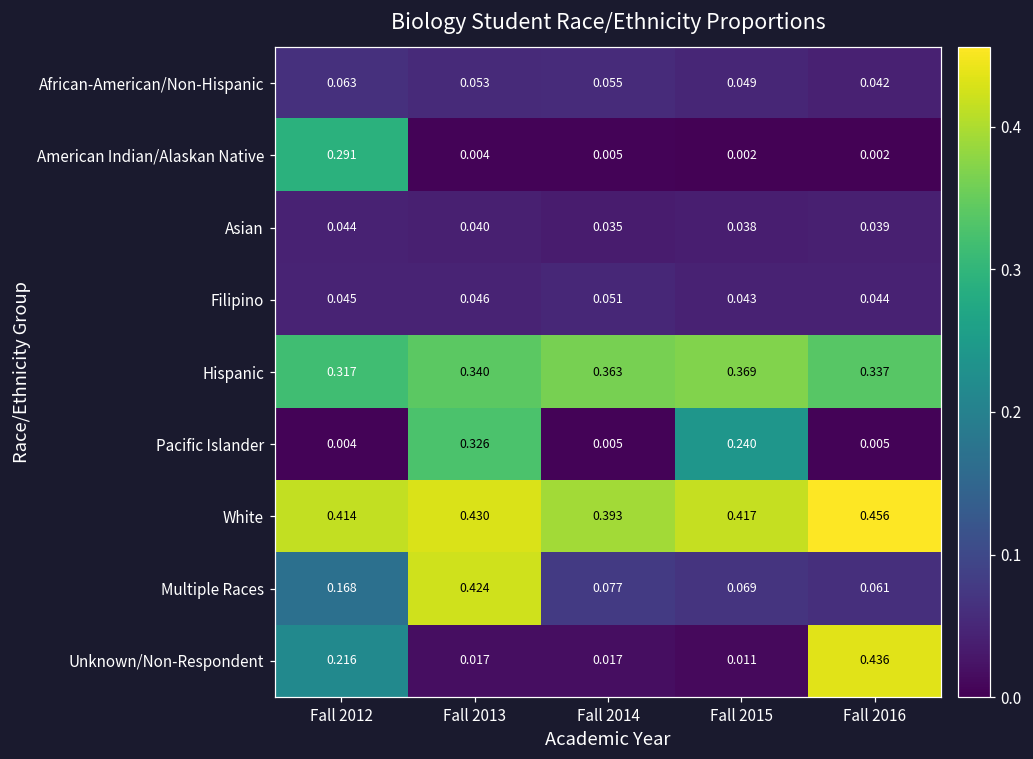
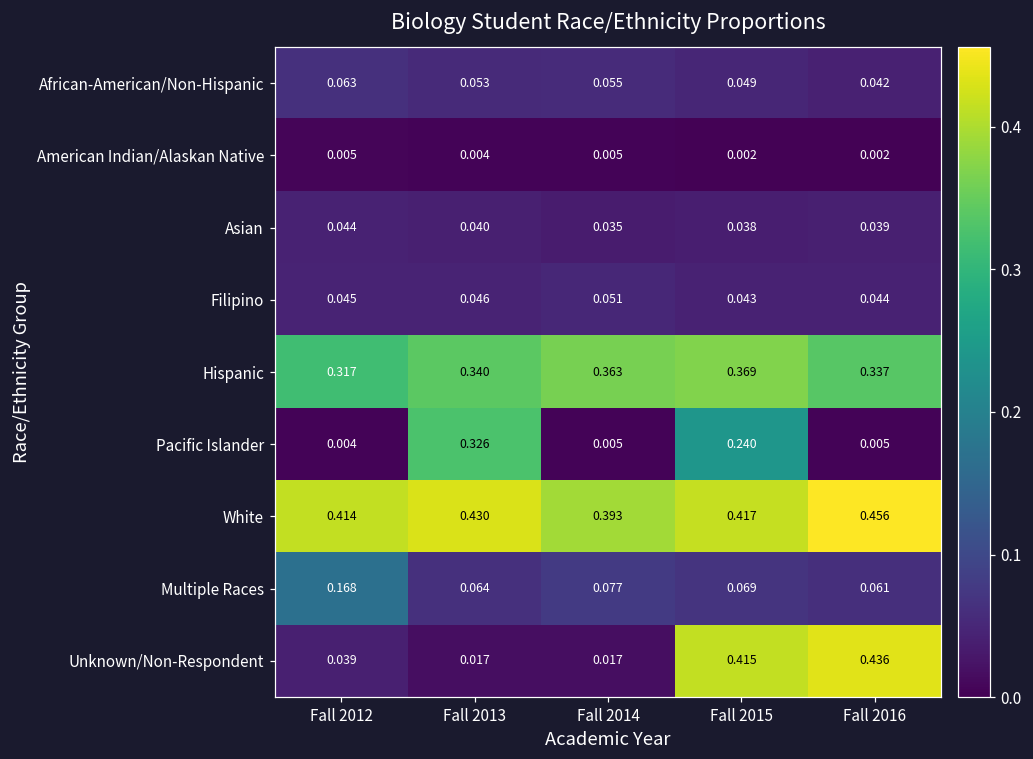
American Indian/Alaskan Native, Fall 2012: 0.291 -> 0.005
Multiple Races, Fall 2013: 0.424 -> 0.064
Unknown/Non-Respondent, Fall 2012: 0.216 -> 0.039
Unknown/Non-Respondent, Fall 2015: 0.011 -> 0.415
